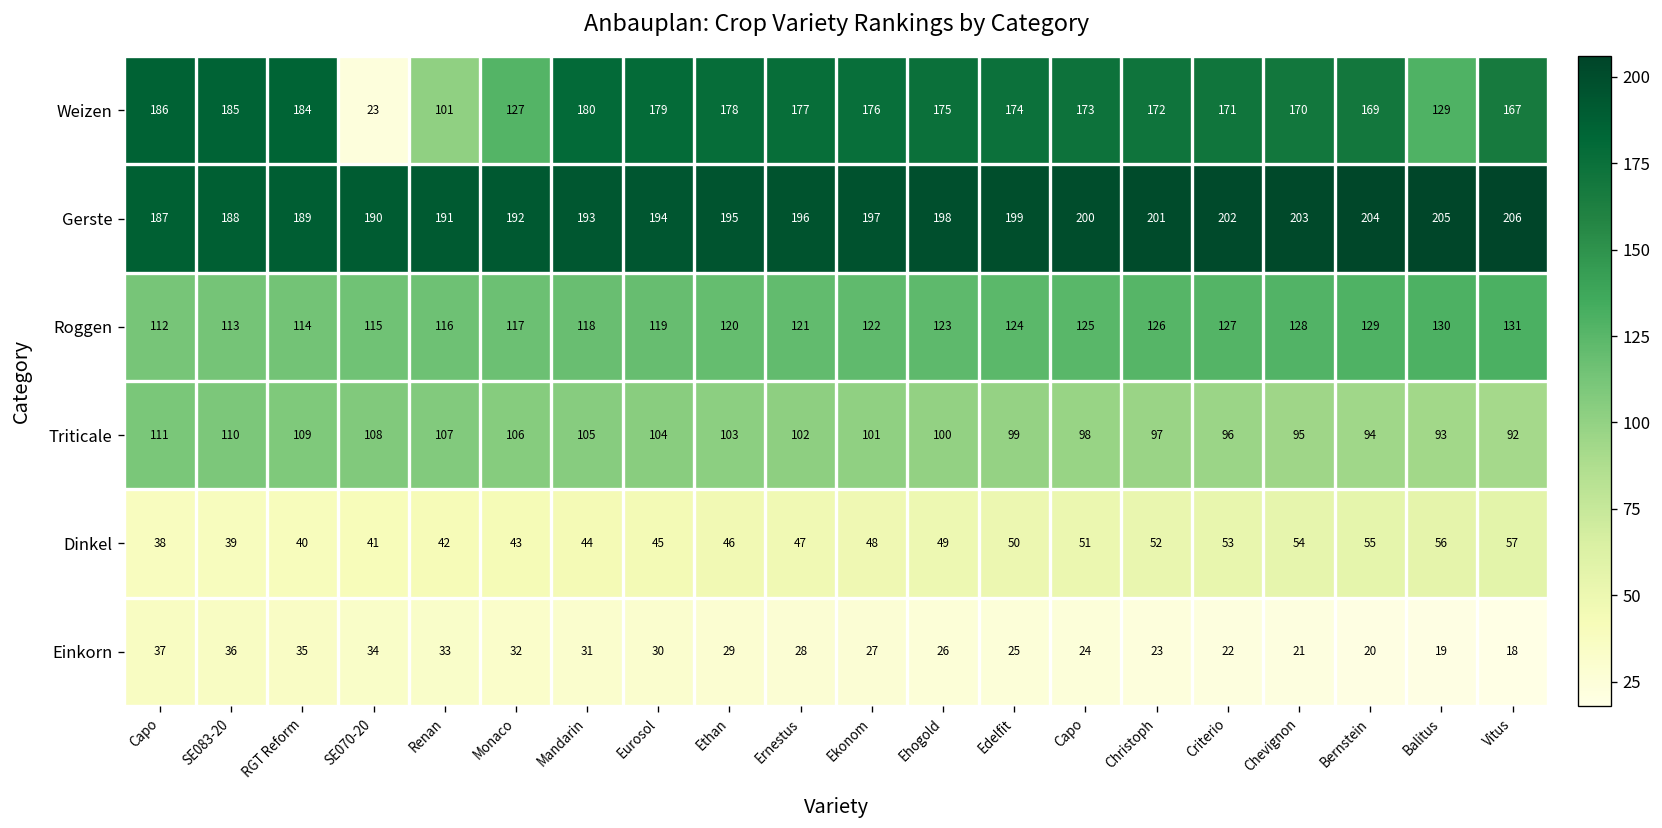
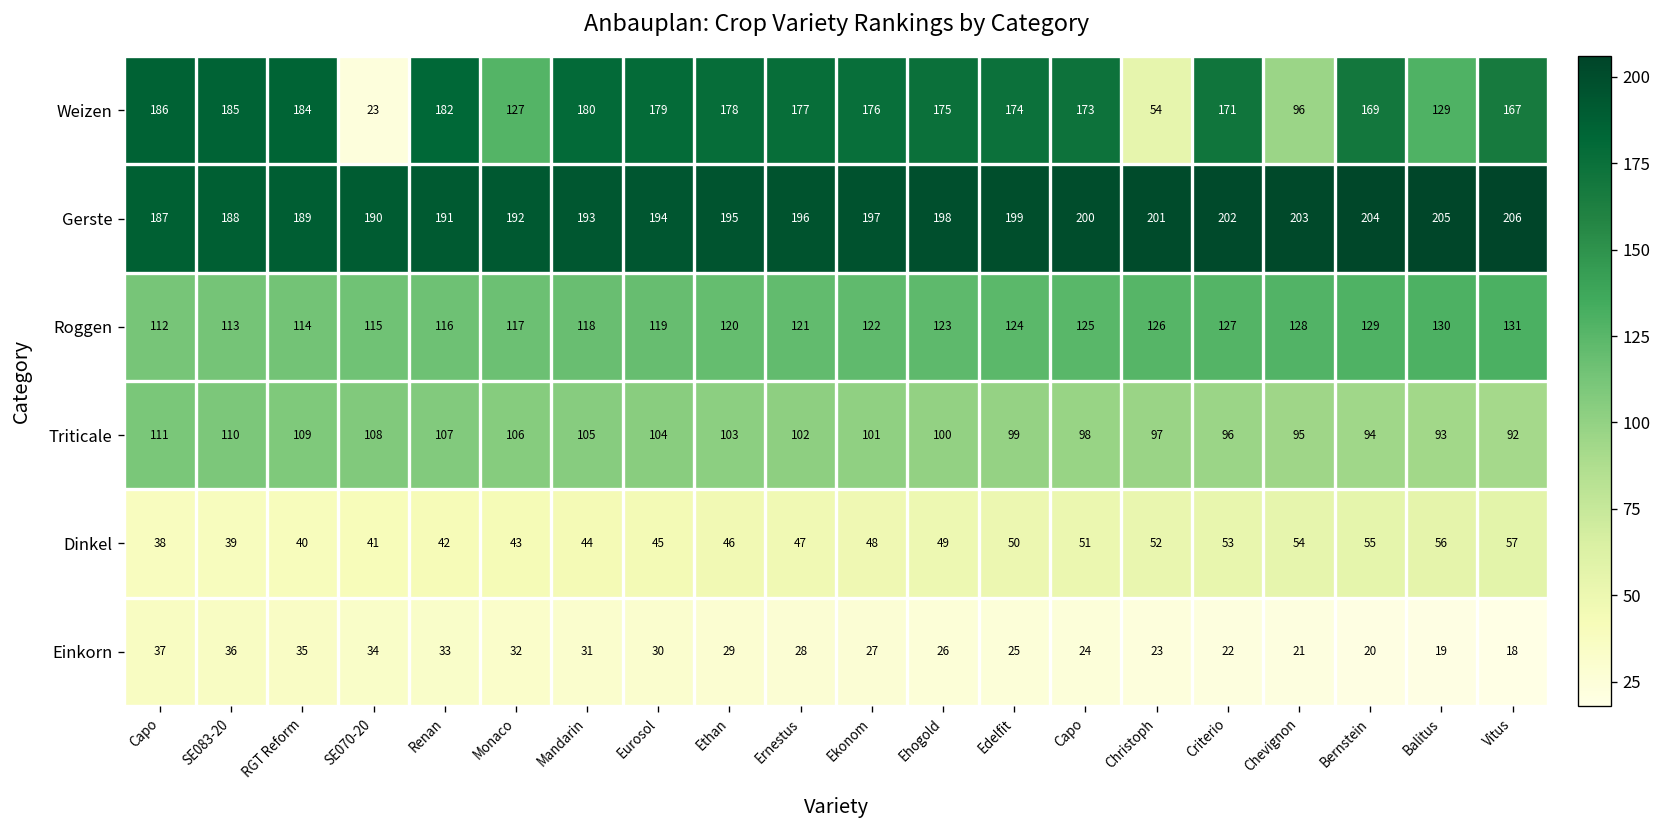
Weizen, Renan: 101 -> 182
Weizen, Christoph: 172 -> 54
Weizen, Chevignon: 170 -> 96
